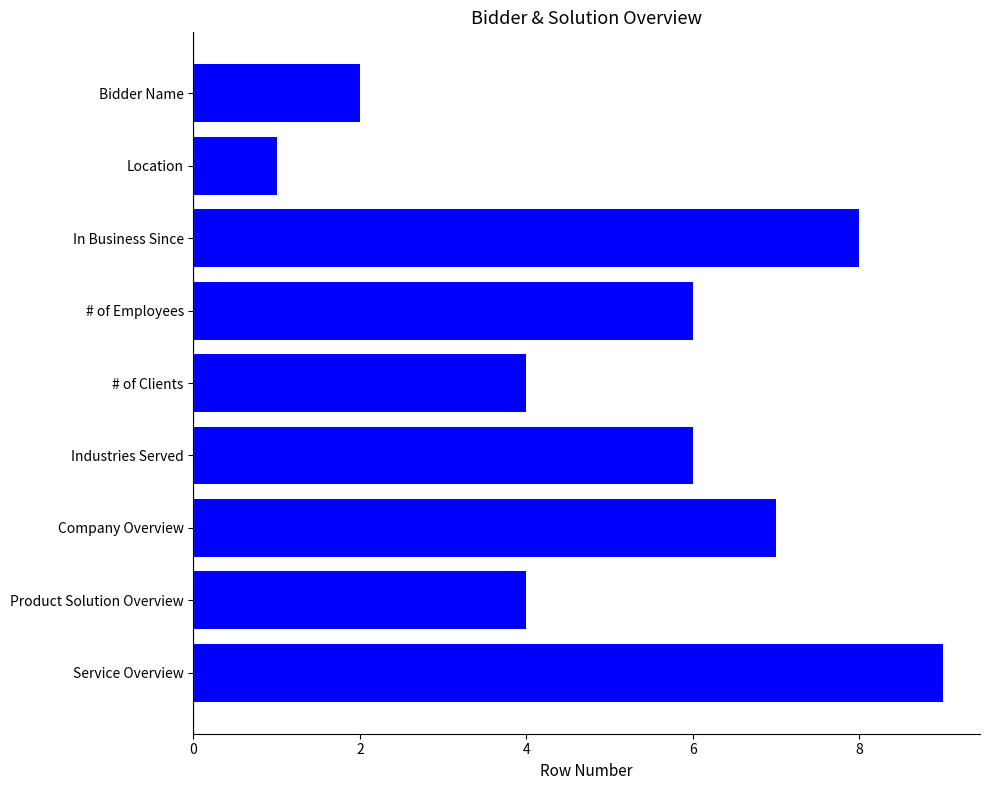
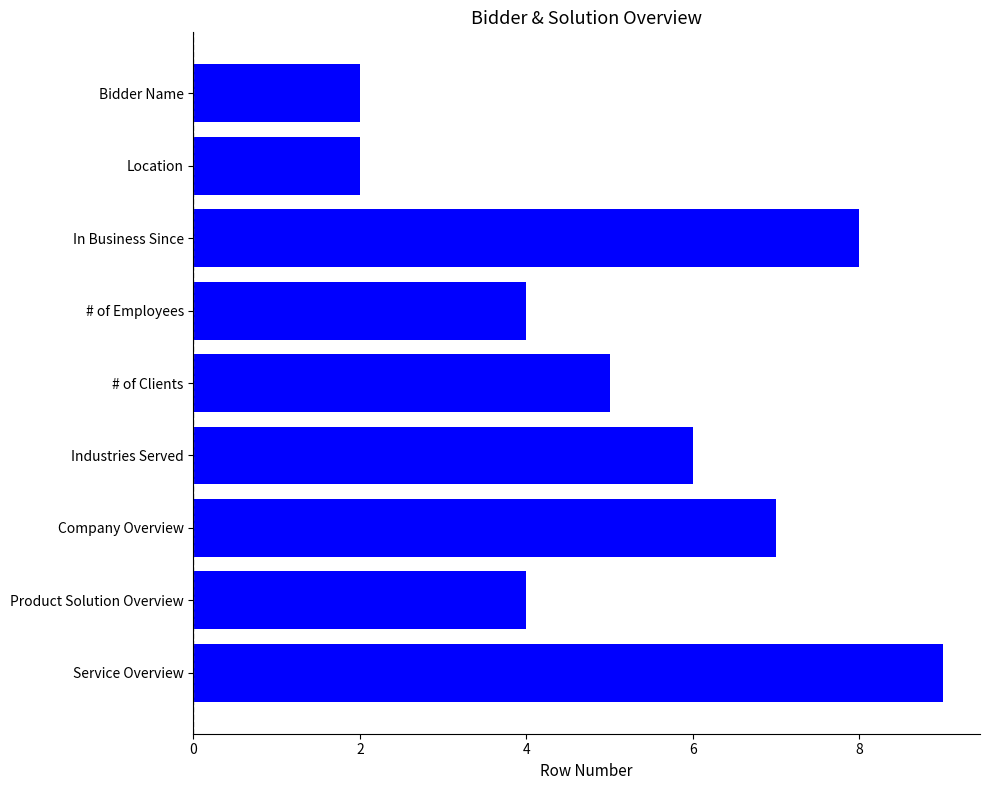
Location: 1 -> 2
# of Employees: 6 -> 4
# of Clients: 4 -> 5
